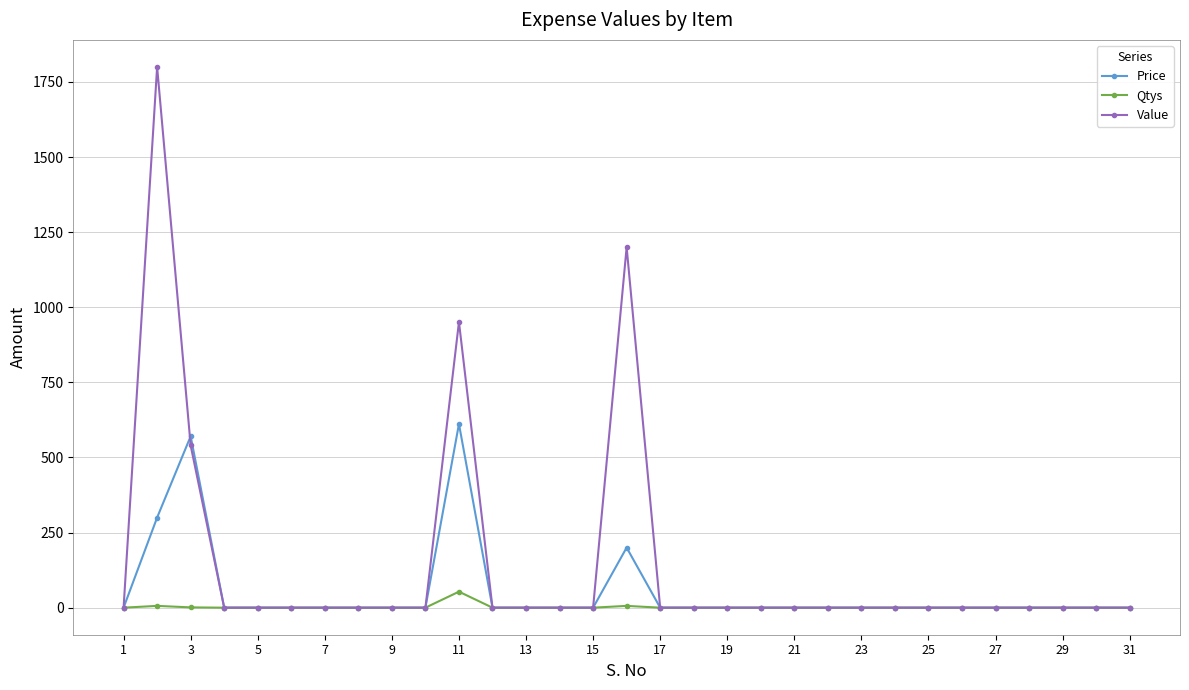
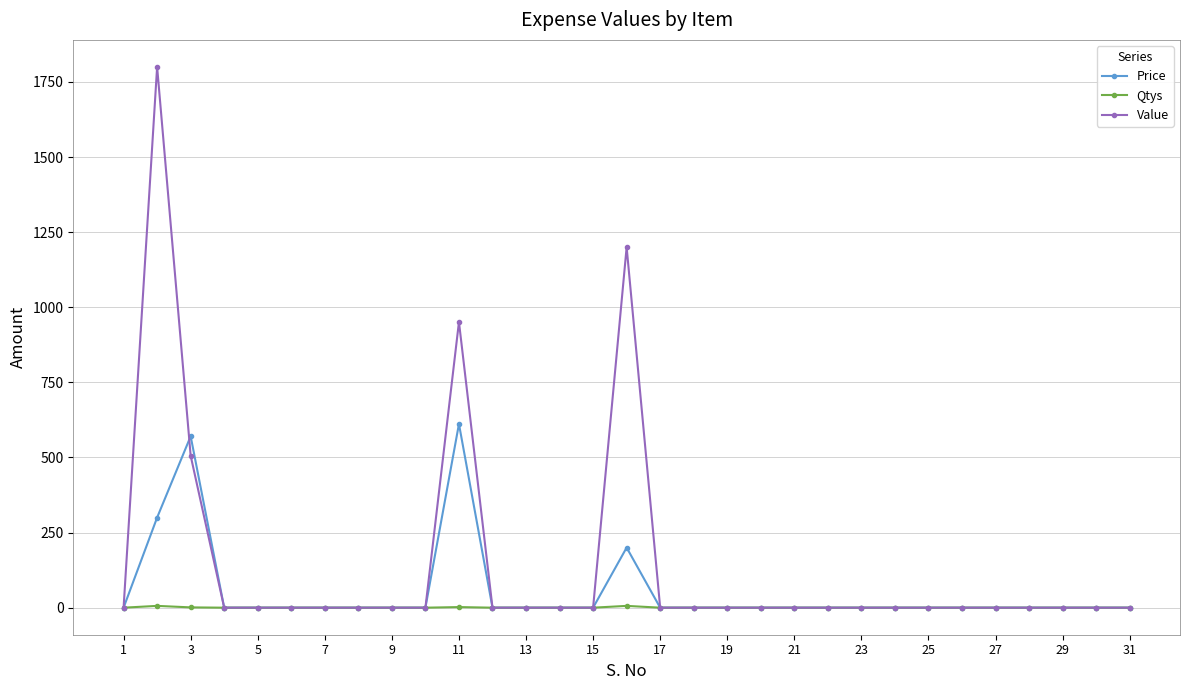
Value, 3: 540 -> 510
Qtys, 11: 50 -> 0
